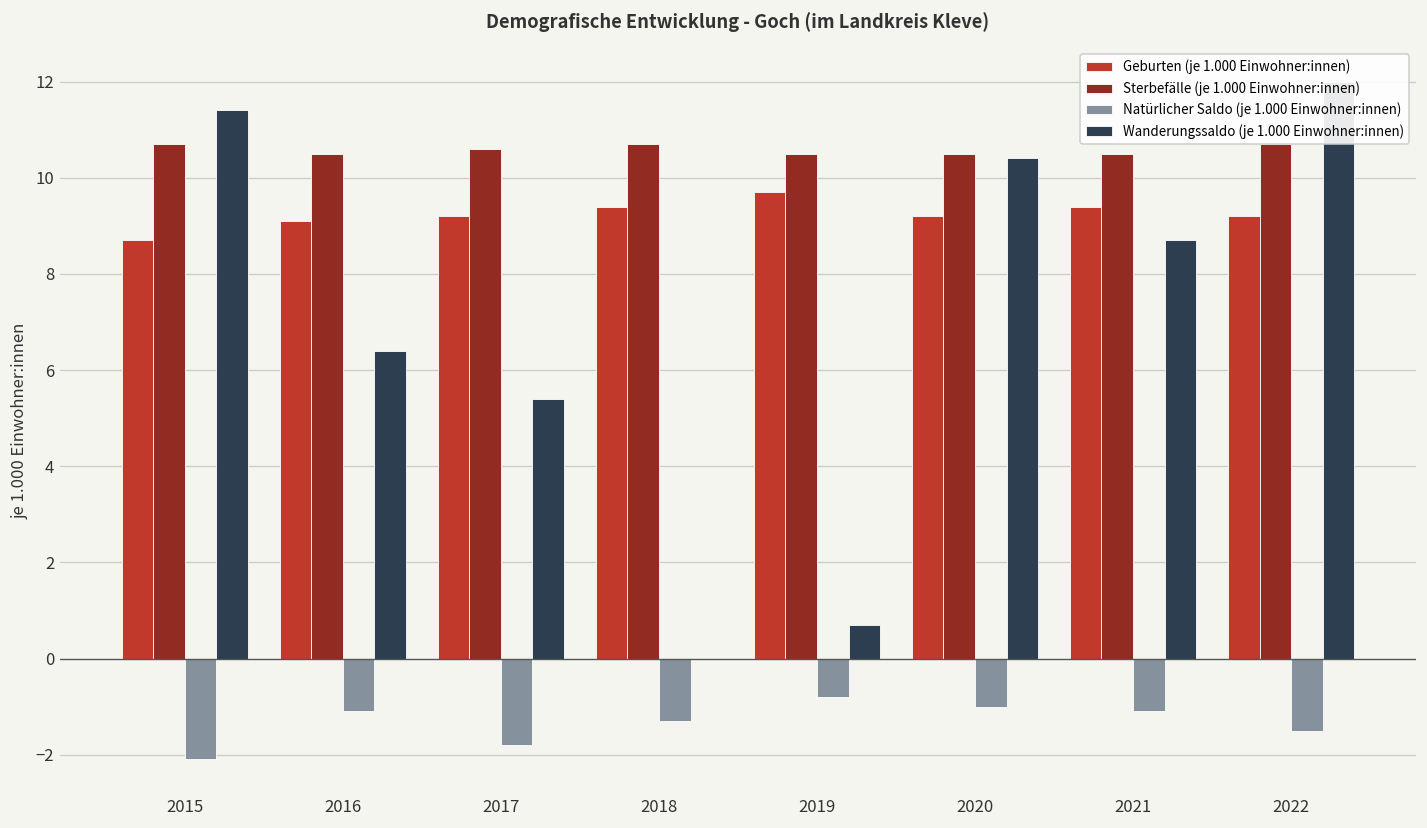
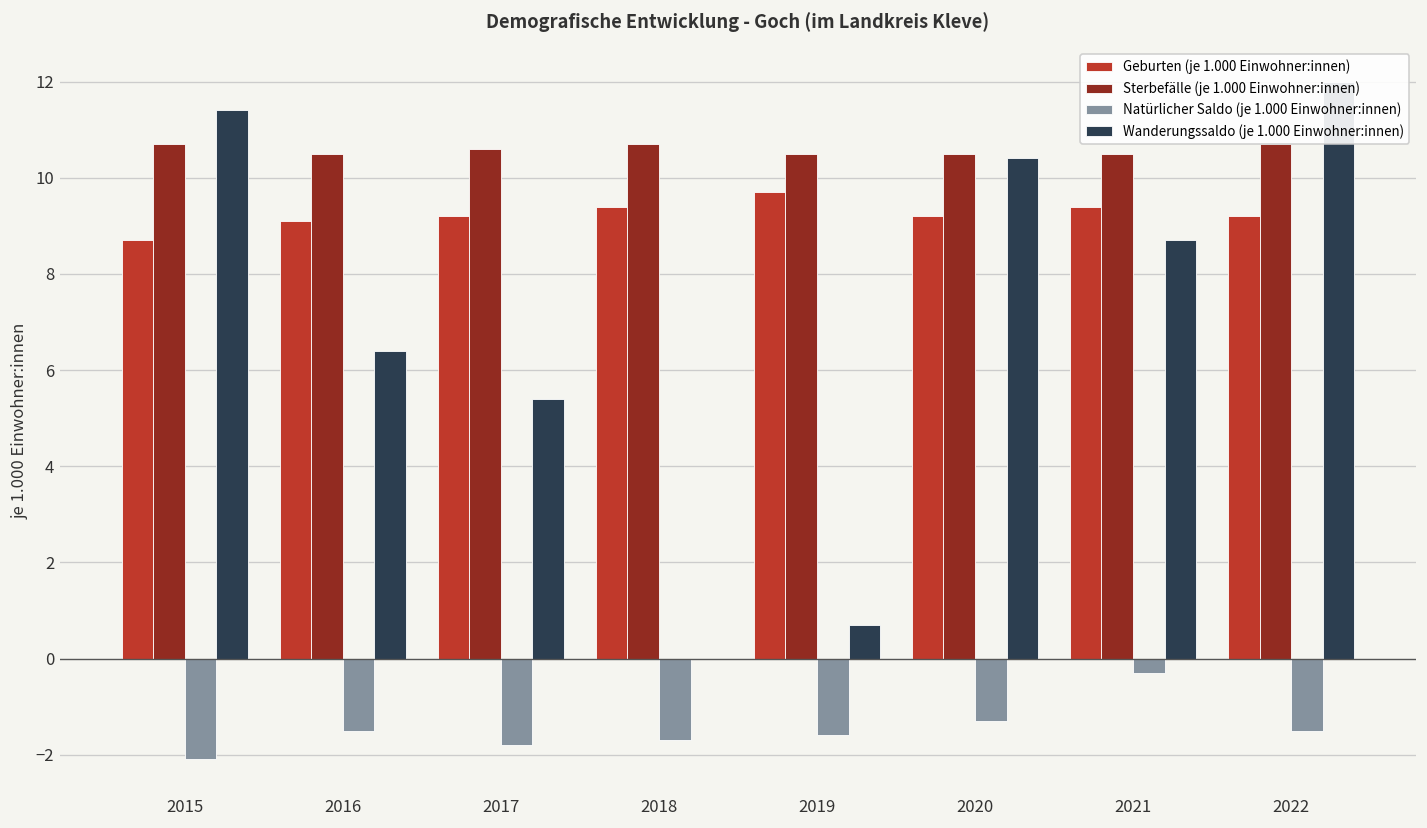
Natürlicher Saldo (je 1.000 Einwohner:innen), 2016: -1.1 -> -1.5
Natürlicher Saldo (je 1.000 Einwohner:innen), 2018: -1.3 -> -1.7
Natürlicher Saldo (je 1.000 Einwohner:innen), 2019: -0.8 -> -1.6
Natürlicher Saldo (je 1.000 Einwohner:innen), 2020: -1.0 -> -1.3
Natürlicher Saldo (je 1.000 Einwohner:innen), 2021: -1.1 -> -0.3
